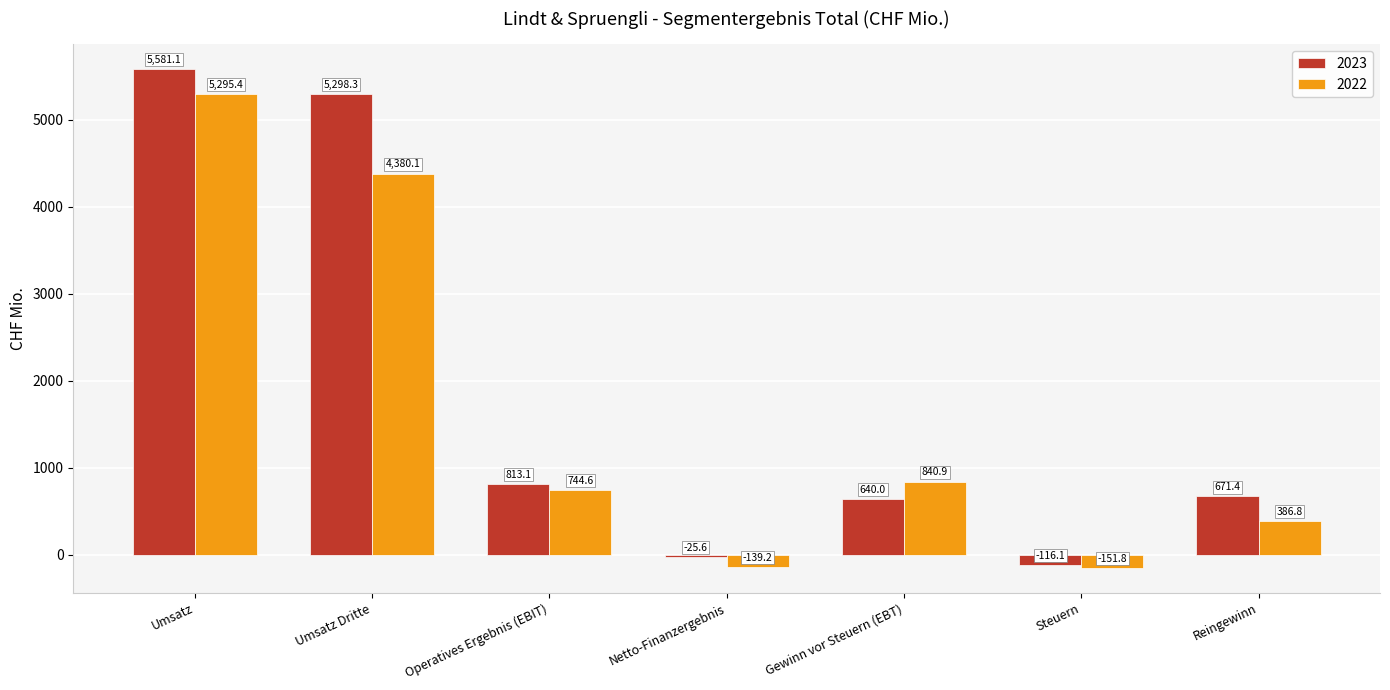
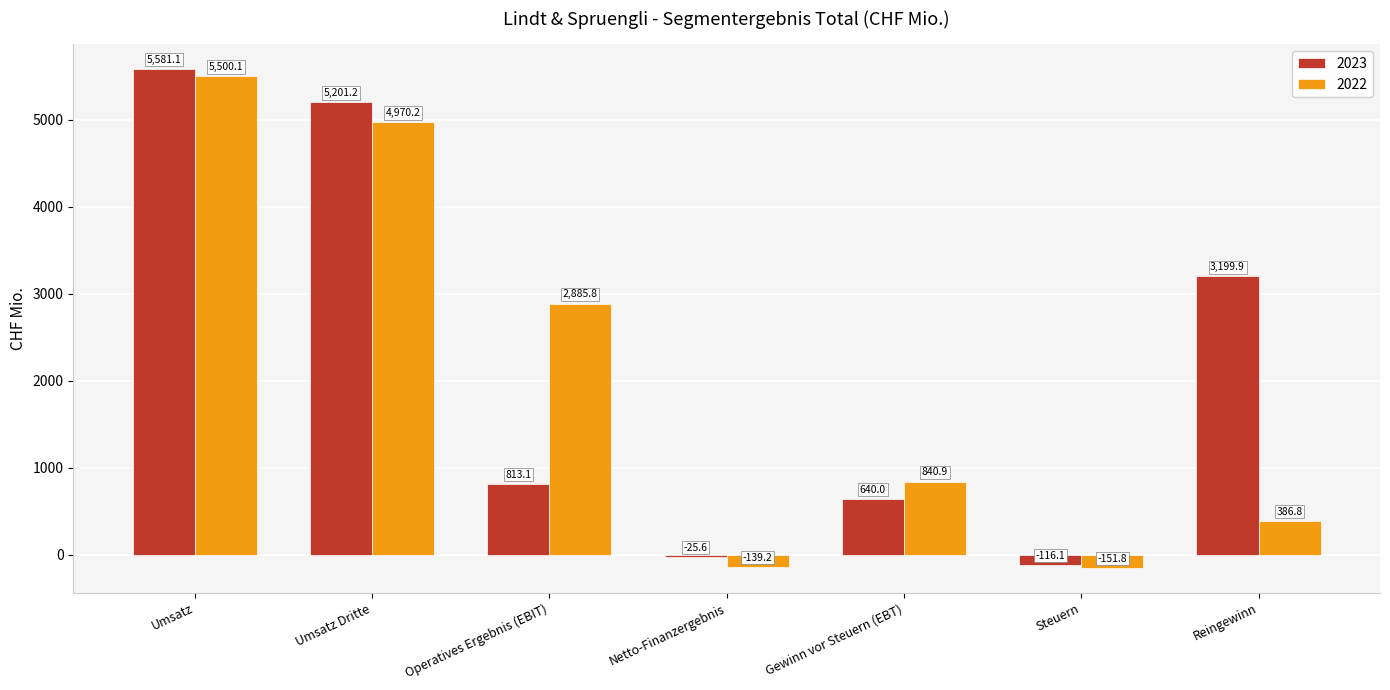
2022, Umsatz: 5,295.4 -> 5,500.1
2023, Umsatz Dritte: 5,298.3 -> 5,201.2
2022, Umsatz Dritte: 4,380.1 -> 4,970.2
2022, Operatives Ergebnis (EBIT): 744.6 -> 2,885.8
2023, Reingewinn: 671.4 -> 3,199.9
